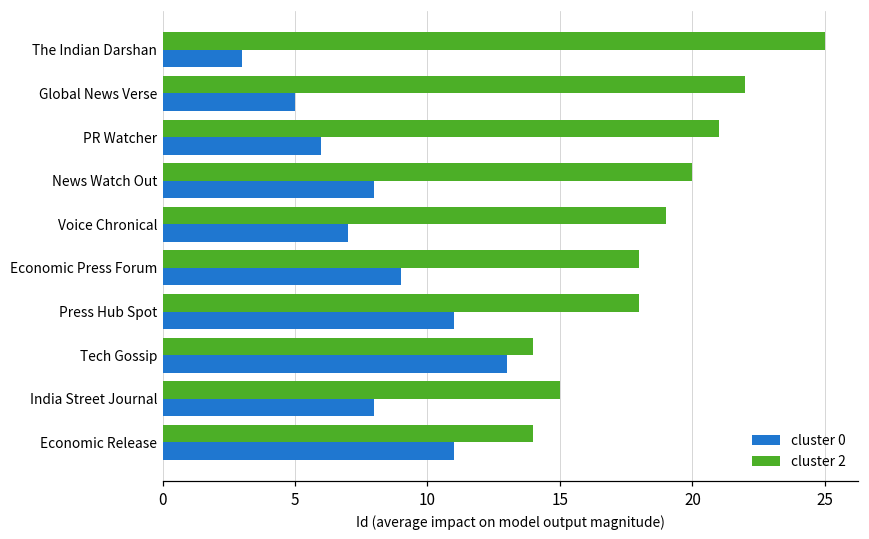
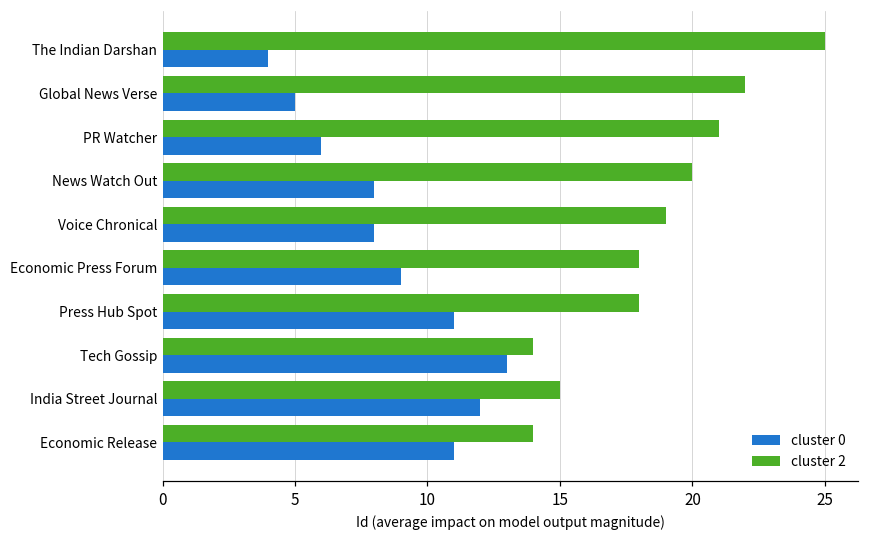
cluster 0, The Indian Darshan: 3 -> 4
cluster 0, Voice Chronical: 7 -> 8
cluster 0, India Street Journal: 8 -> 12
